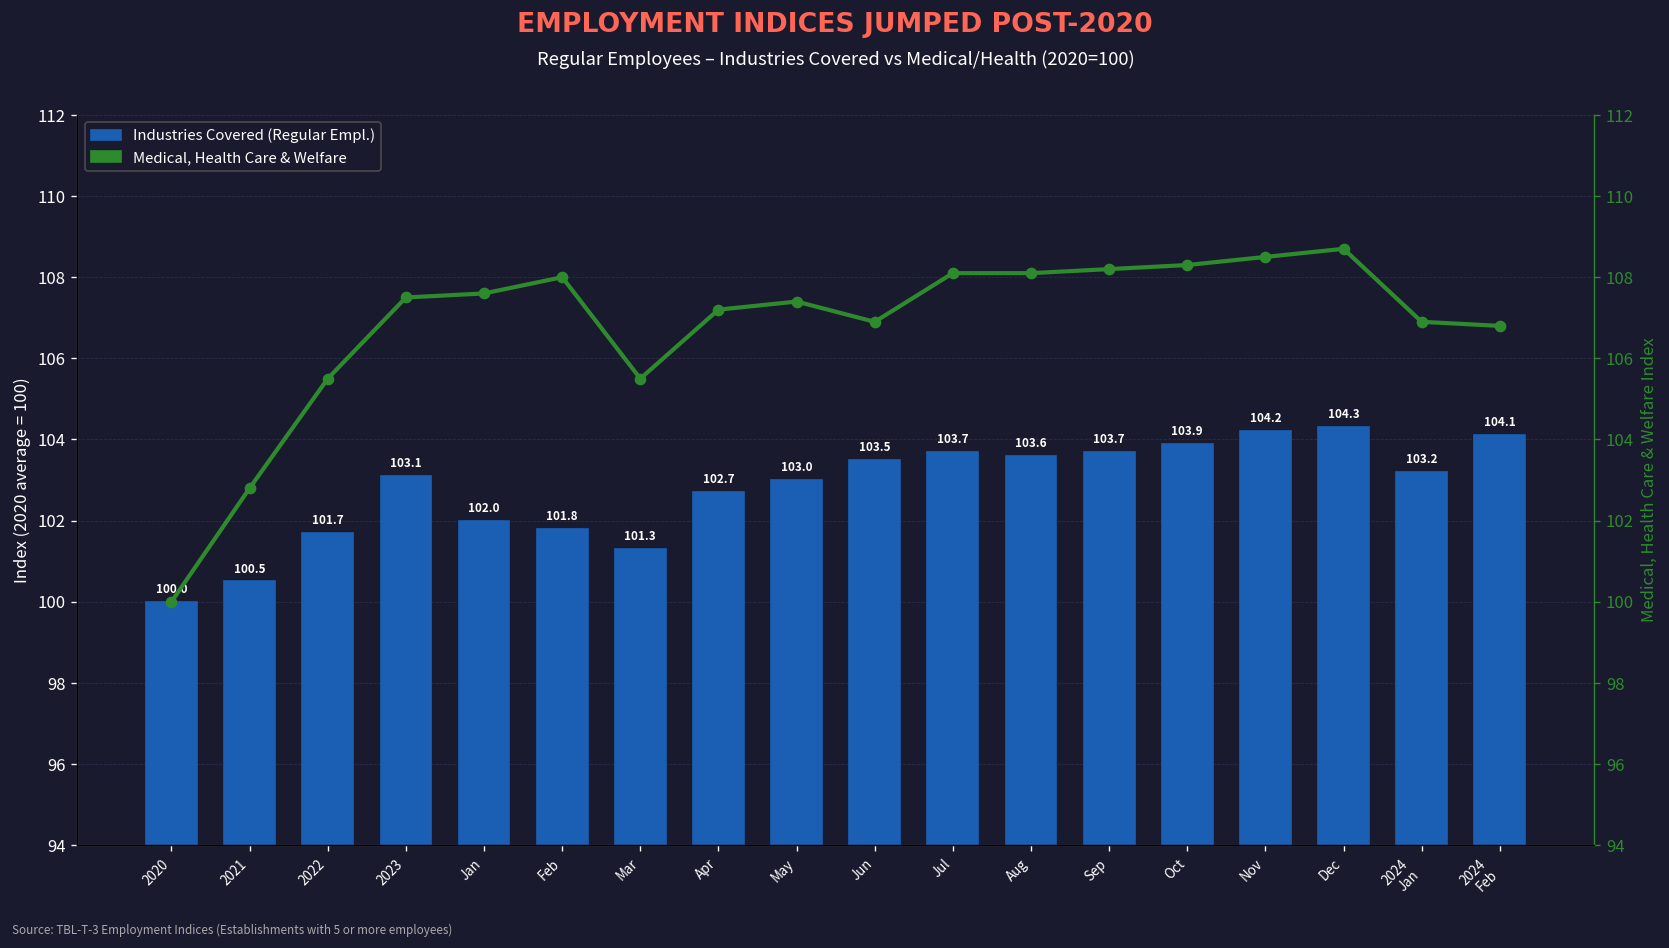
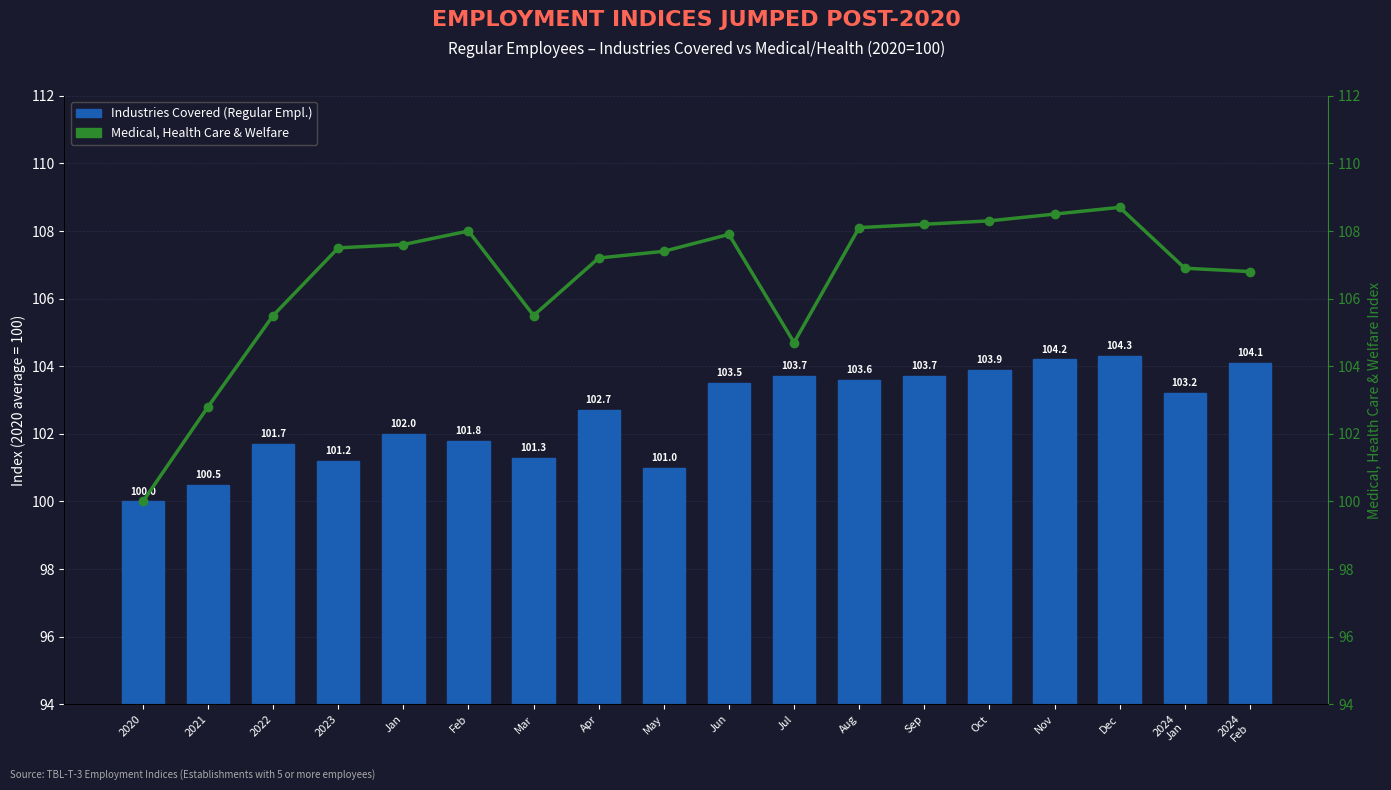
Industries Covered (Regular Empl.), 2023: 103.1 -> 101.2
Industries Covered (Regular Empl.), May: 103.0 -> 101.0
Medical, Health Care & Welfare, Jun: 106.9 -> 107.9
Medical, Health Care & Welfare, Jul: 108.1 -> 104.7
